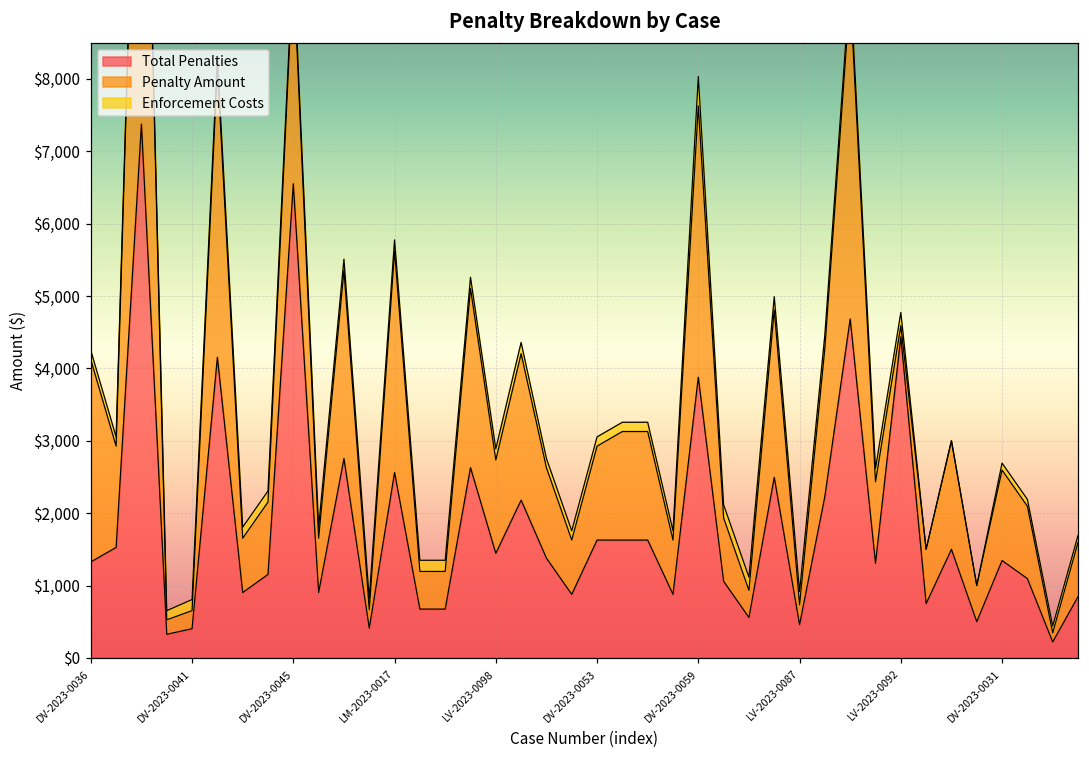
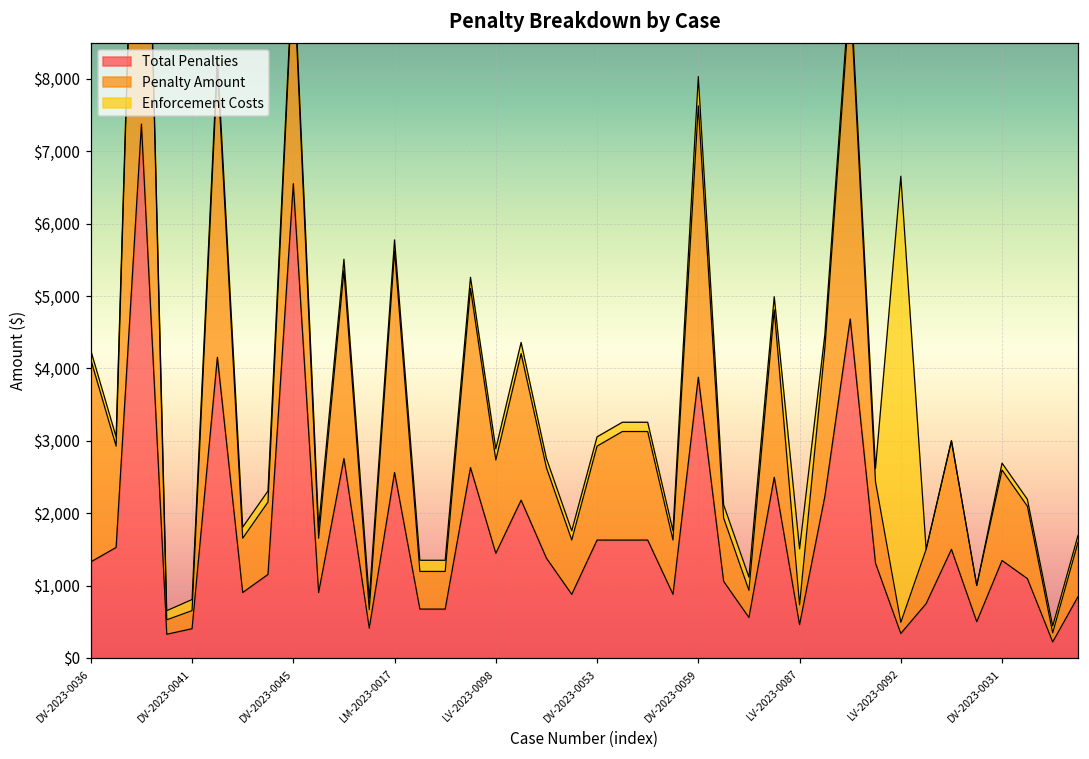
Enforcement Costs, LV-2023-0087: $200 -> $800
Total Penalties, LV-2023-0092: $4,400 -> $300
Enforcement Costs, LV-2023-0092: $200 -> $6,200
